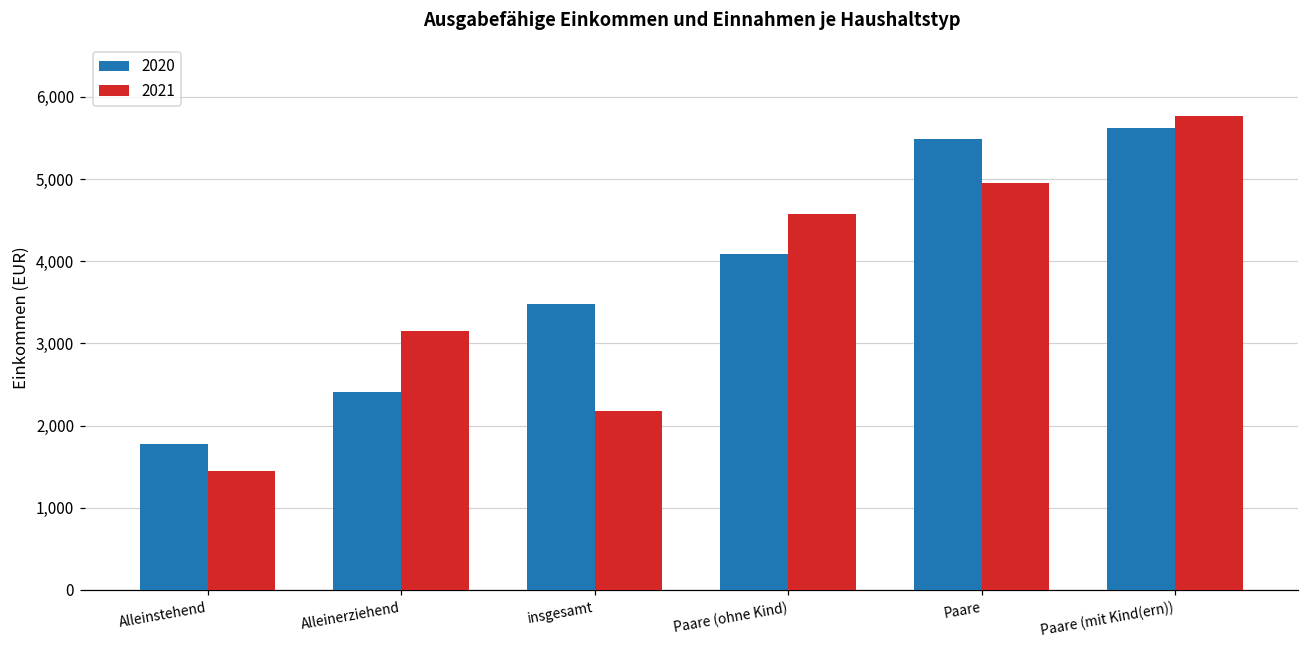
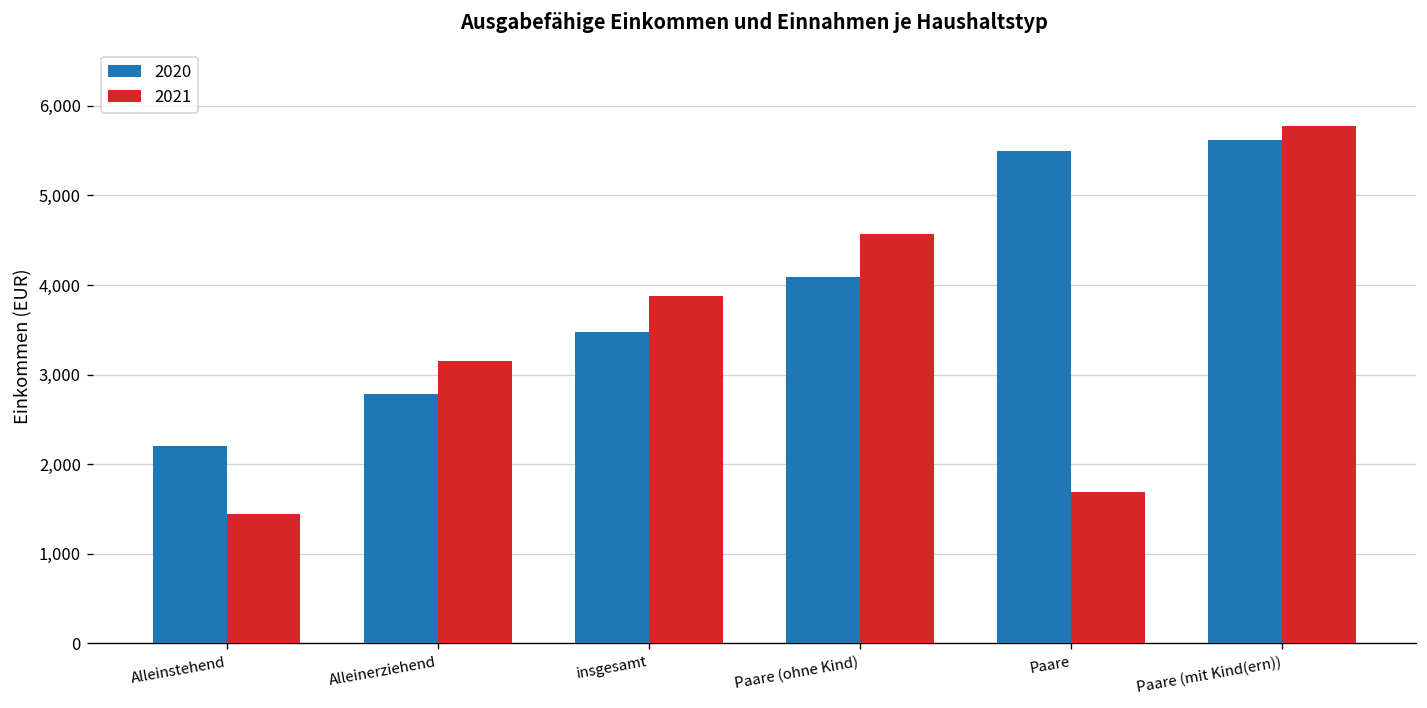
2020, Alleinstehend: 1,800 -> 2,200
2020, Alleinerziehend: 2,400 -> 2,800
2021, insgesamt: 2,200 -> 3,900
2021, Paare: 5,000 -> 1,700
